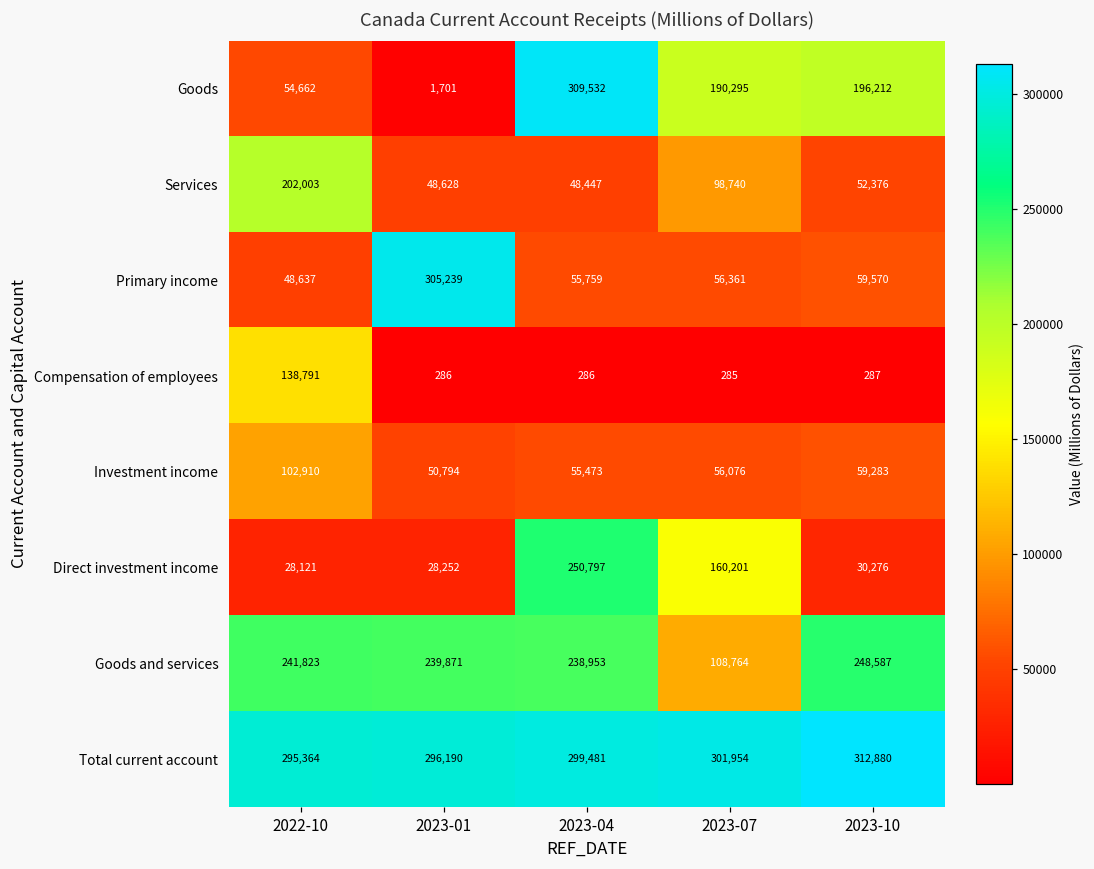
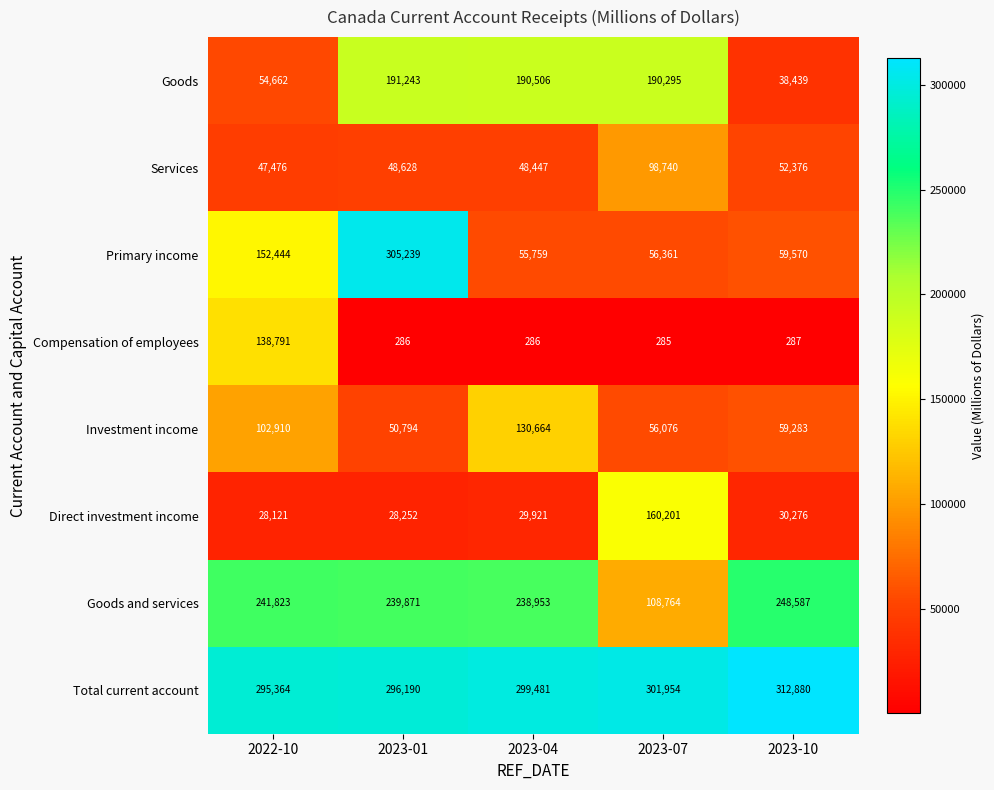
Goods, 2023-01: 1,701 -> 191,243
Goods, 2023-04: 309,532 -> 190,506
Goods, 2023-10: 196,212 -> 38,439
Services, 2022-10: 202,003 -> 47,476
Primary income, 2022-10: 48,637 -> 152,444
Investment income, 2023-04: 55,473 -> 130,664
Direct investment income, 2023-04: 250,797 -> 29,921
